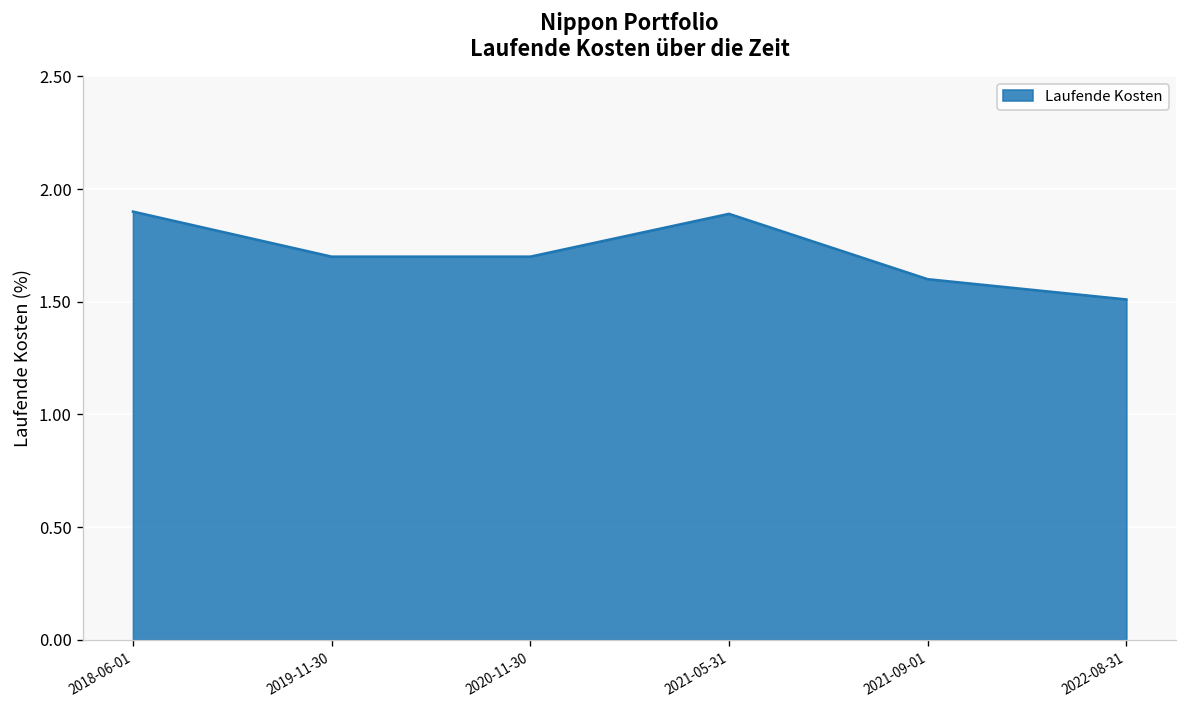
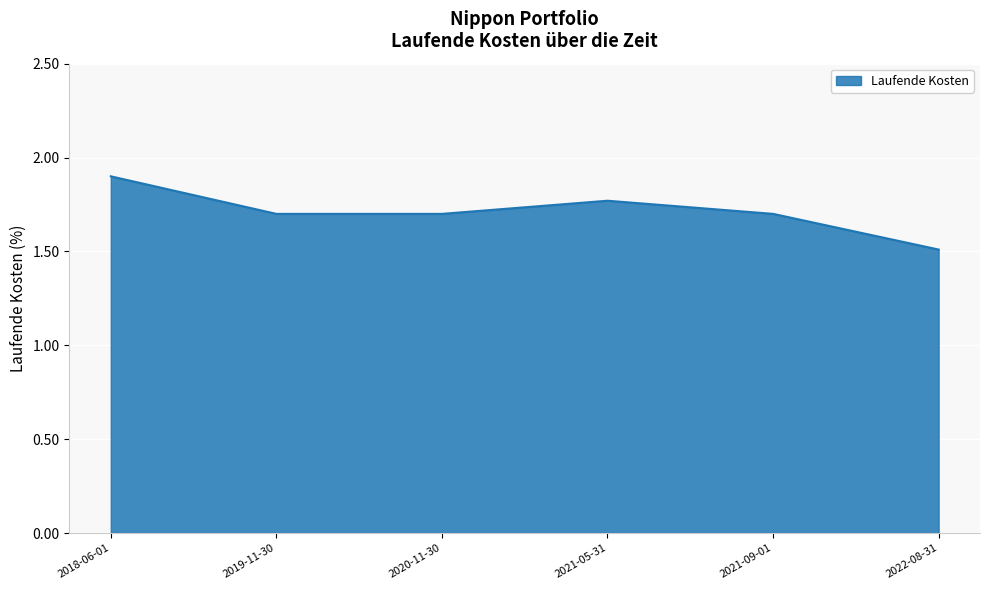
2021-05-31: 1.89 -> 1.77
2021-09-01: 1.6 -> 1.7
